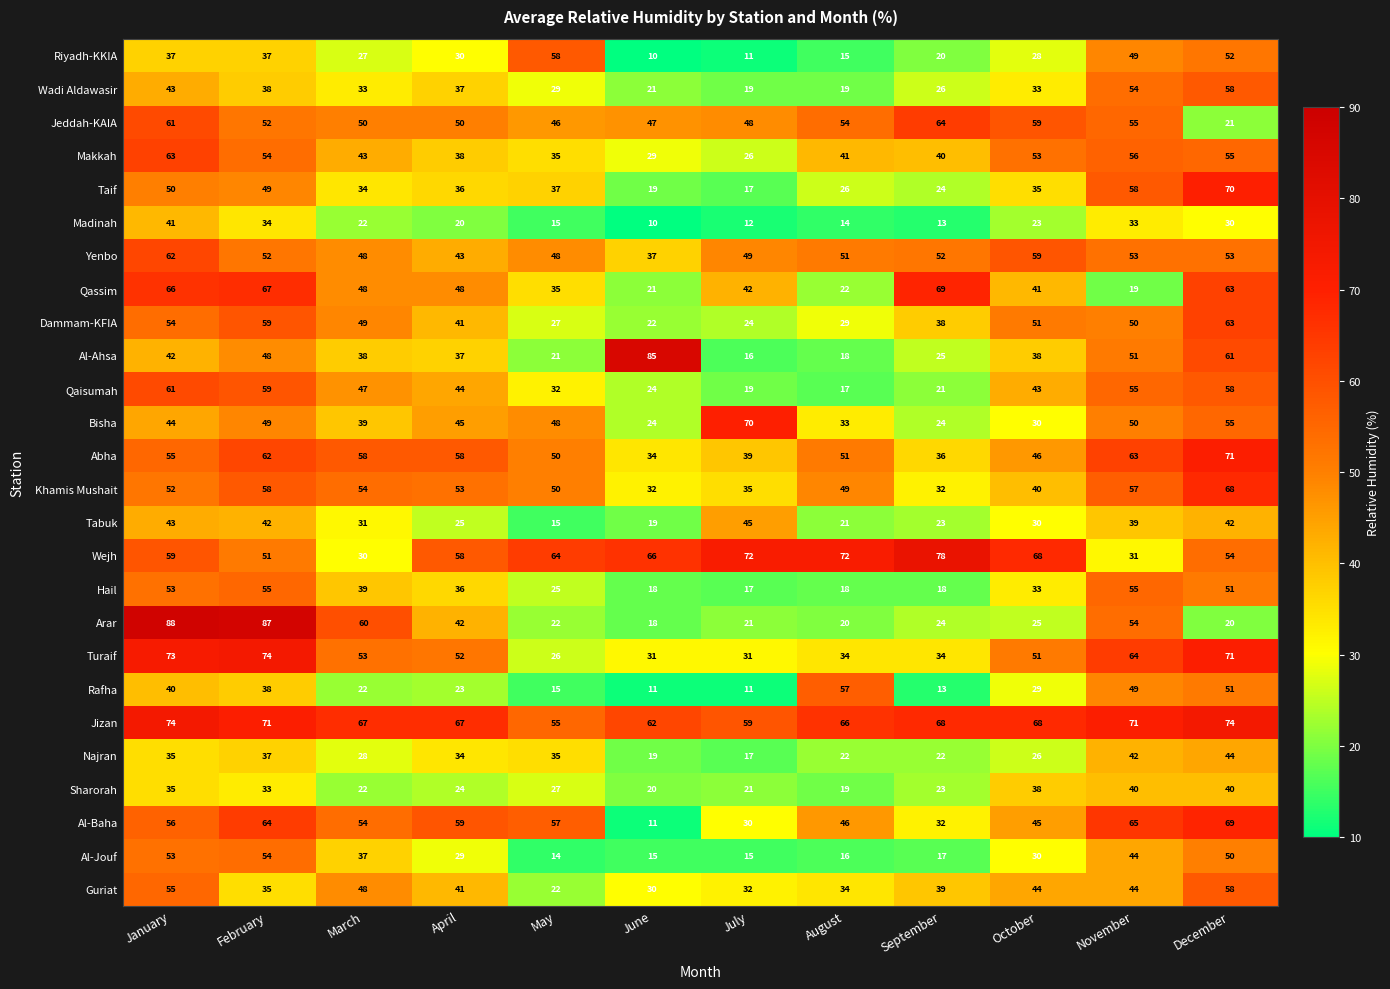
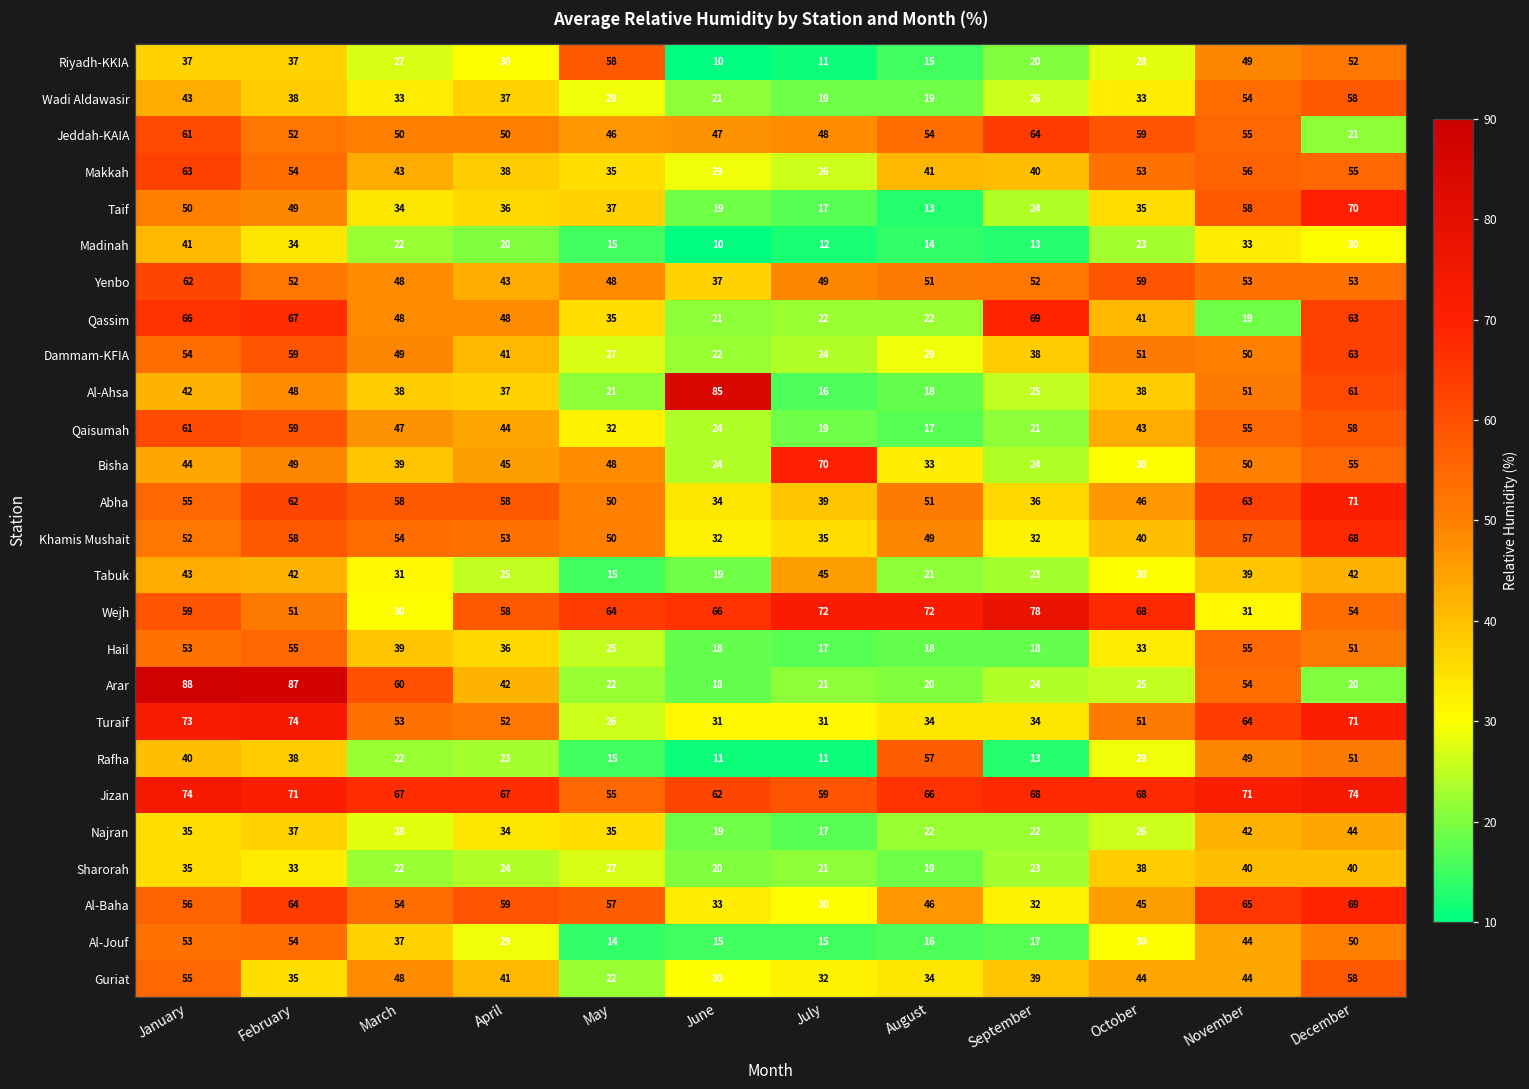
Taif, August: 26 -> 13
Qassim, July: 42 -> 22
Al-Baha, June: 11 -> 33
